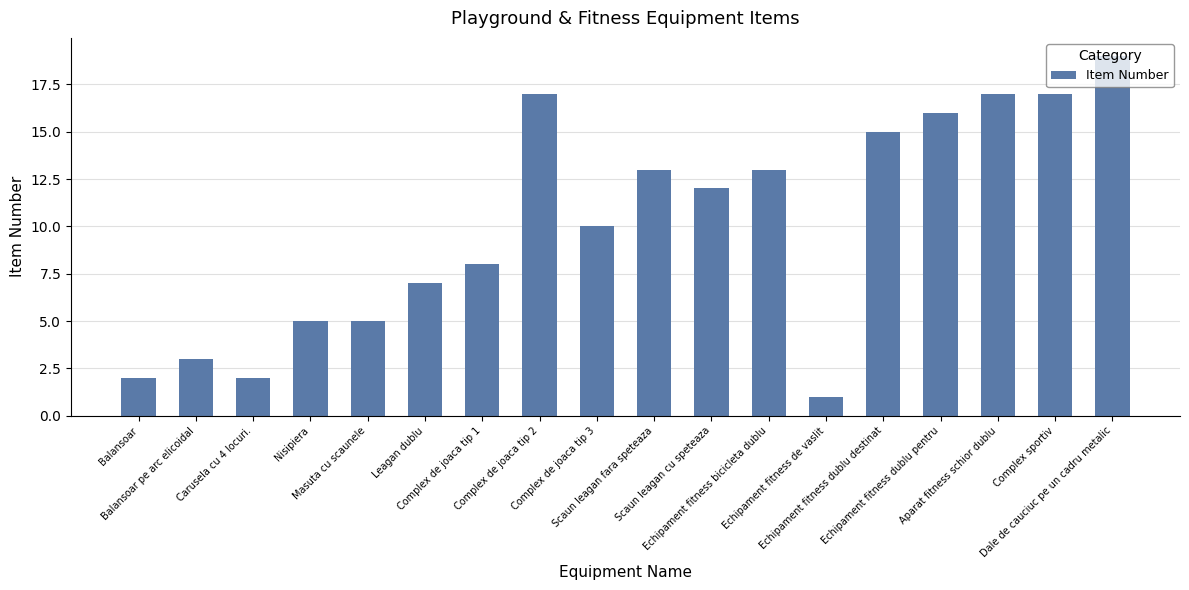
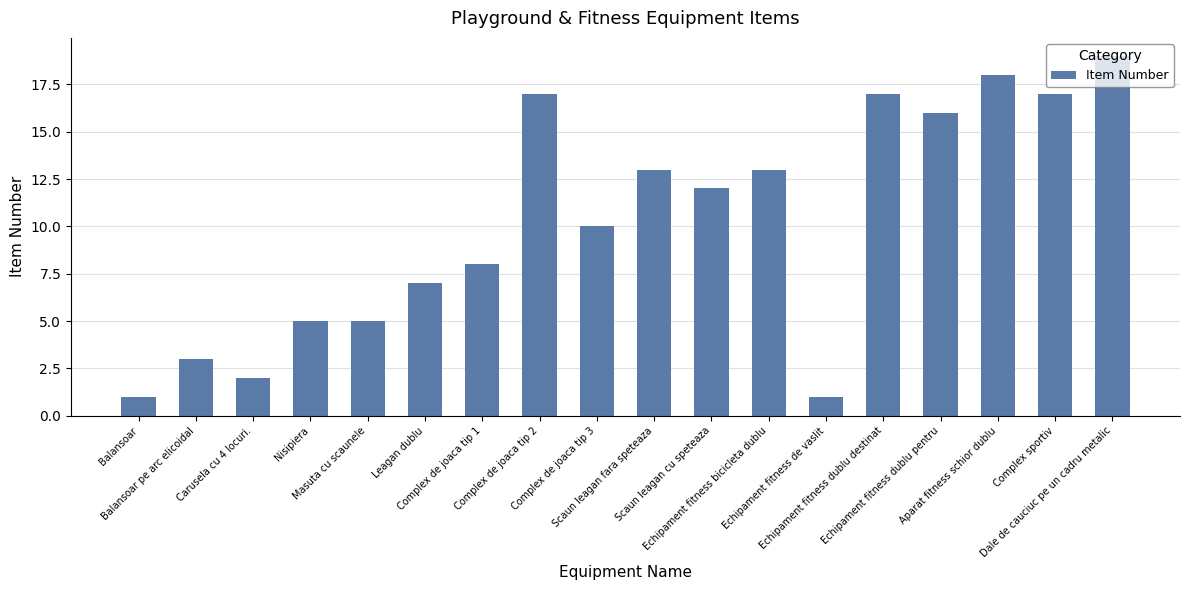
Balansoar: 2 -> 1
Echipament fitness dublu destinat: 15 -> 17
Aparat fitness schior dublu: 17 -> 18
